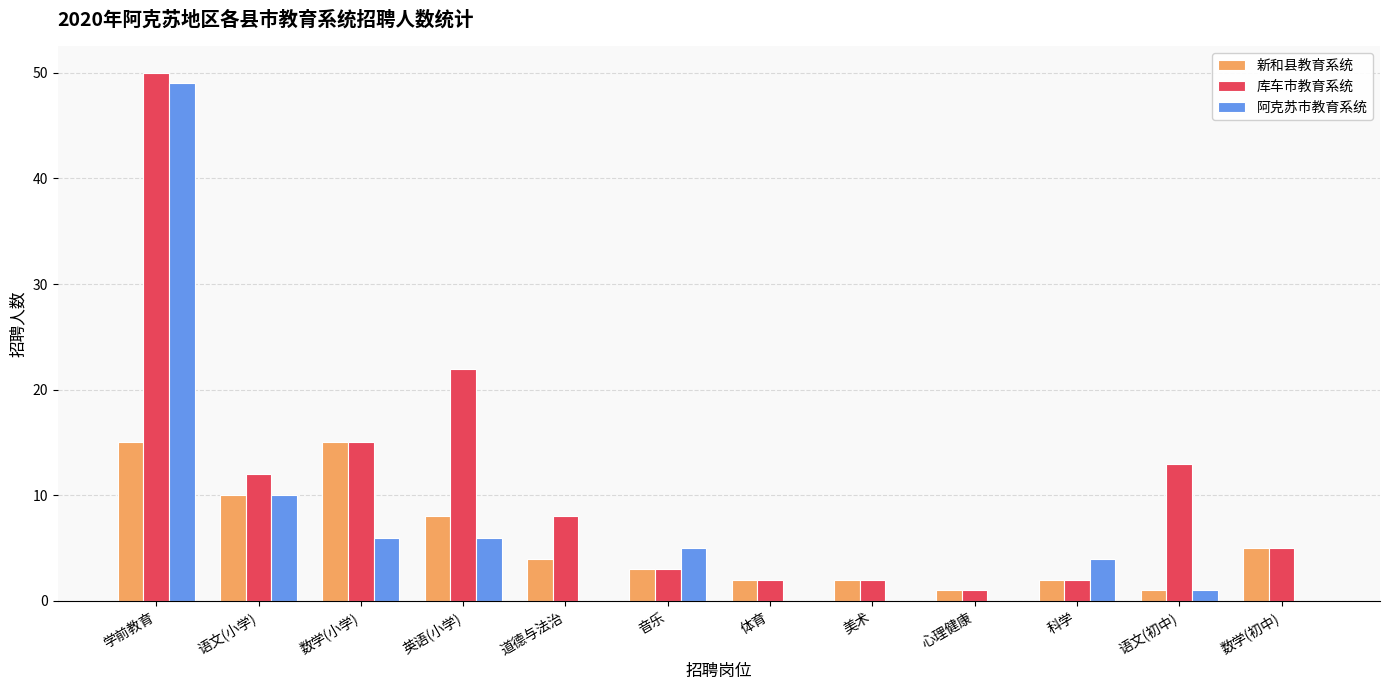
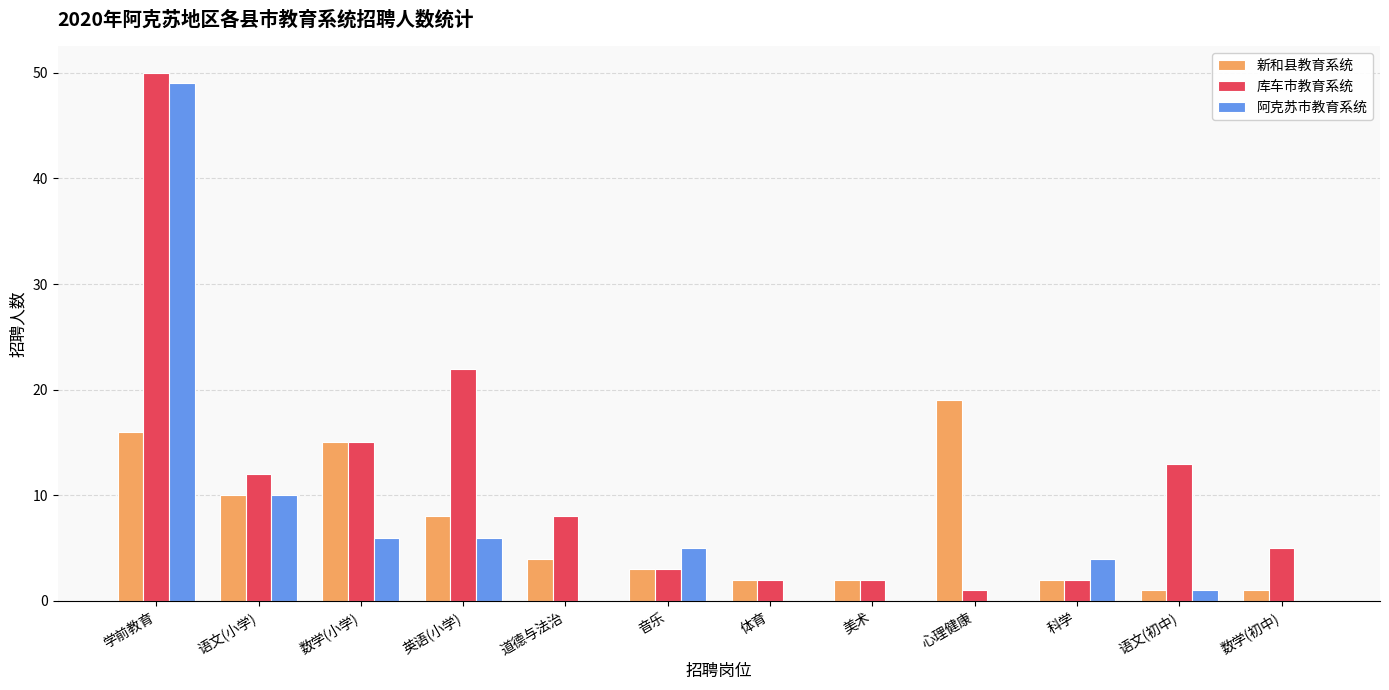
新和县教育系统, 学前教育: 15 -> 16
新和县教育系统, 心理健康: 1 -> 19
新和县教育系统, 数学(初中): 5 -> 1
